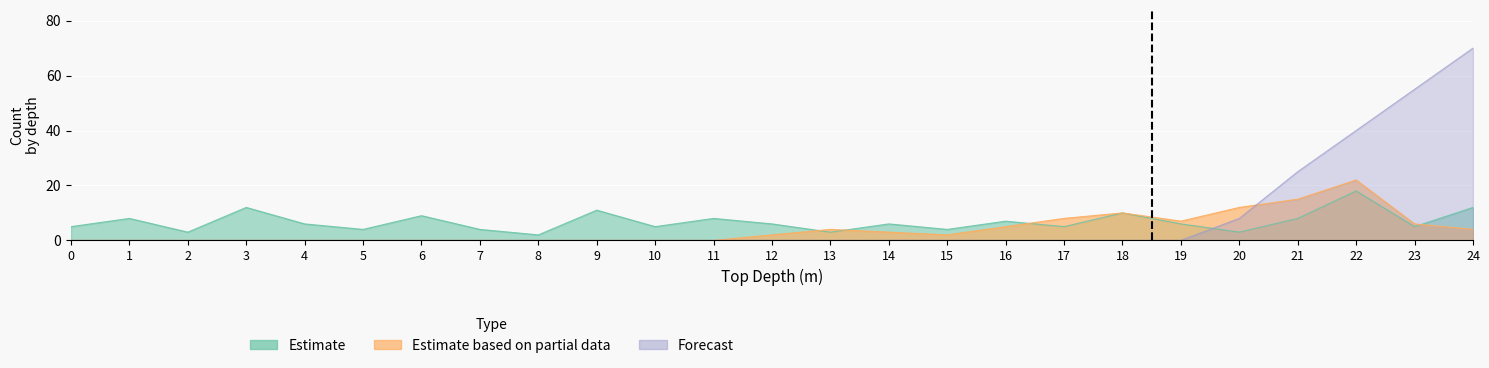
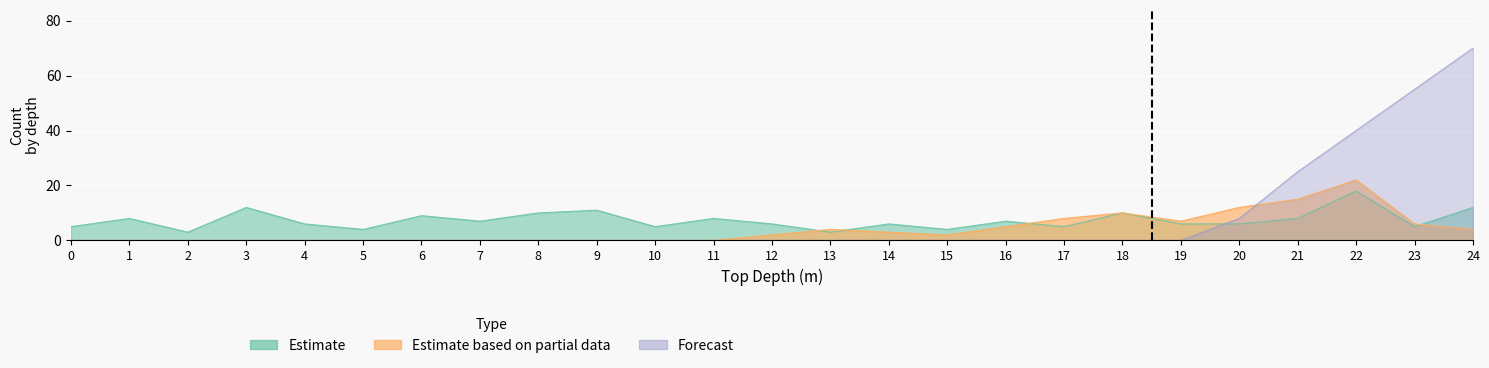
Estimate, 7: 4 -> 7
Estimate, 8: 2 -> 10
Estimate, 20: 3 -> 6
